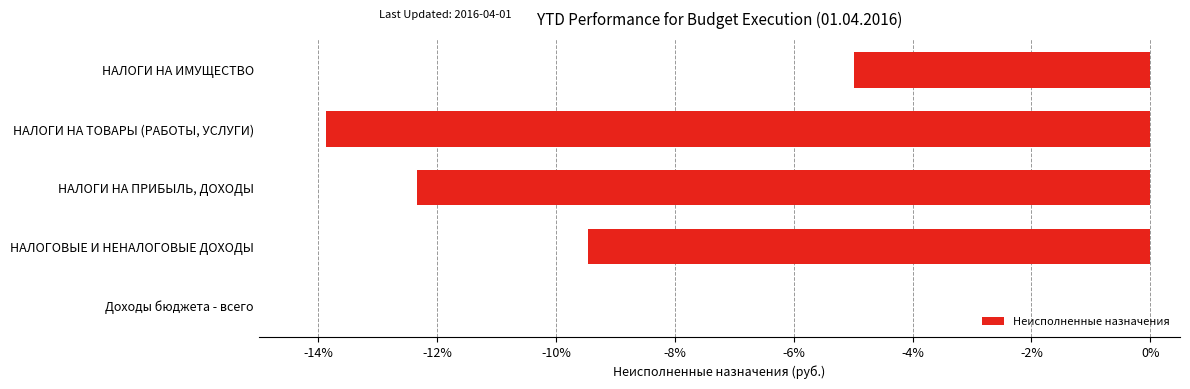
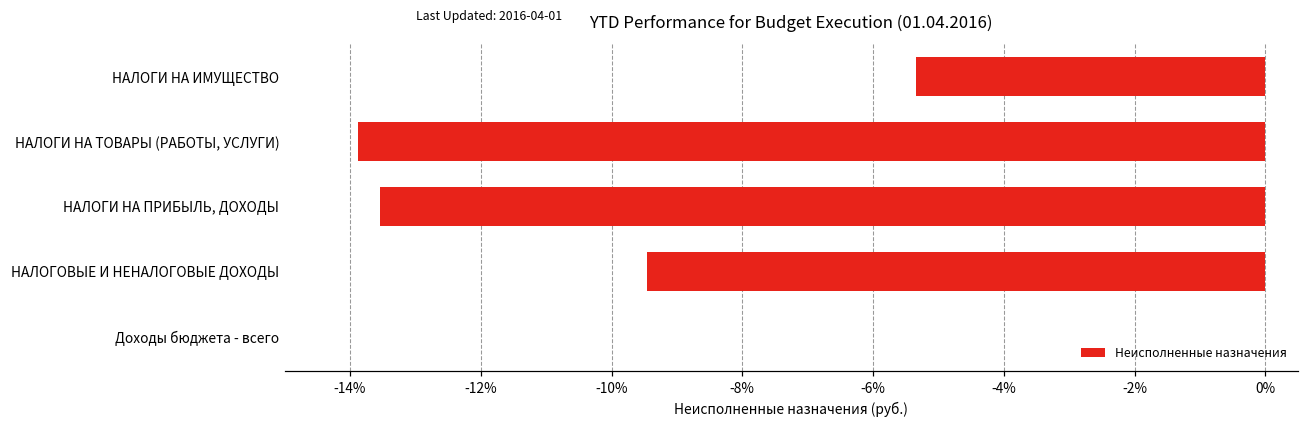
НАЛОГИ НА ИМУЩЕСТВО: -5.0% -> -5.3%
НАЛОГИ НА ПРИБЫЛЬ, ДОХОДЫ: -12.3% -> -13.5%
